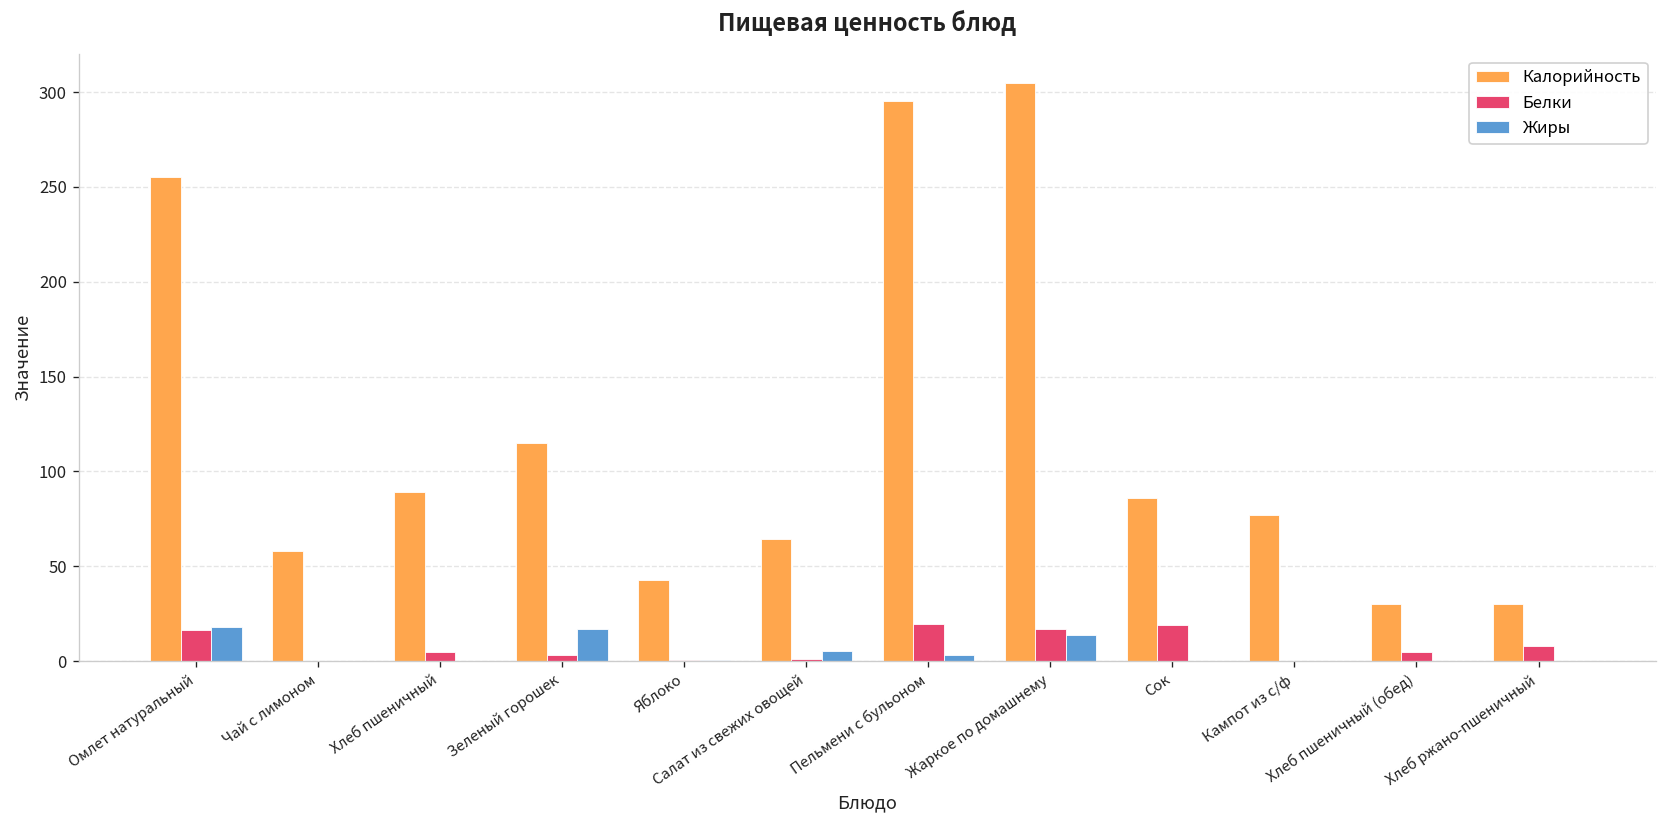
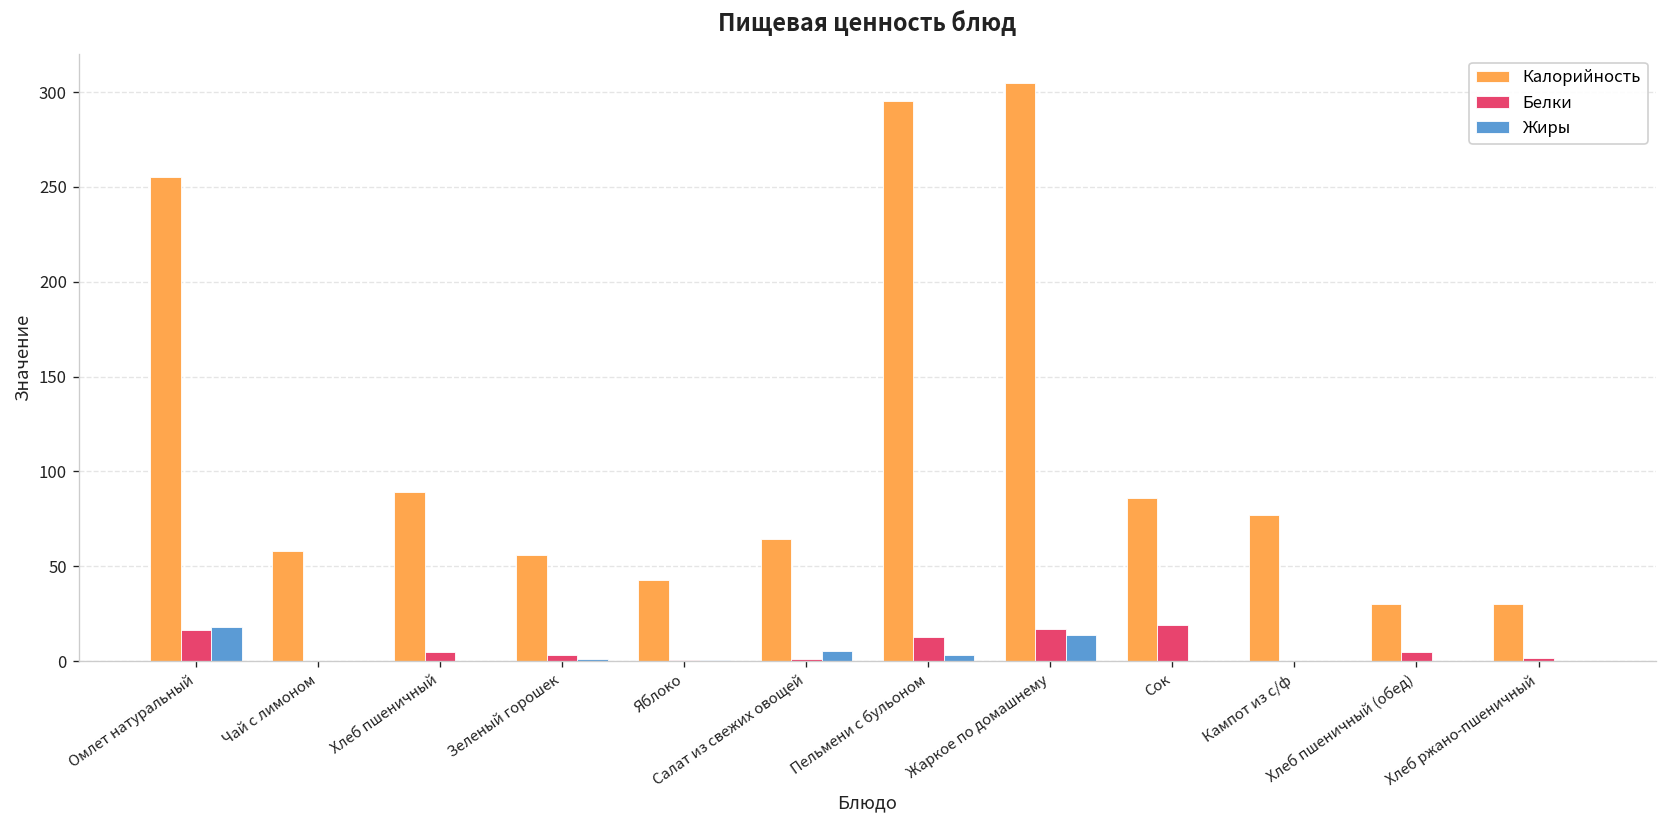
Калорийность, Зеленый горошек: 115 -> 56
Жиры, Зеленый горошек: 17 -> 1
Белки, Пельмени с бульоном: 19 -> 13
Белки, Хлеб ржано-пшеничный: 8 -> 2
